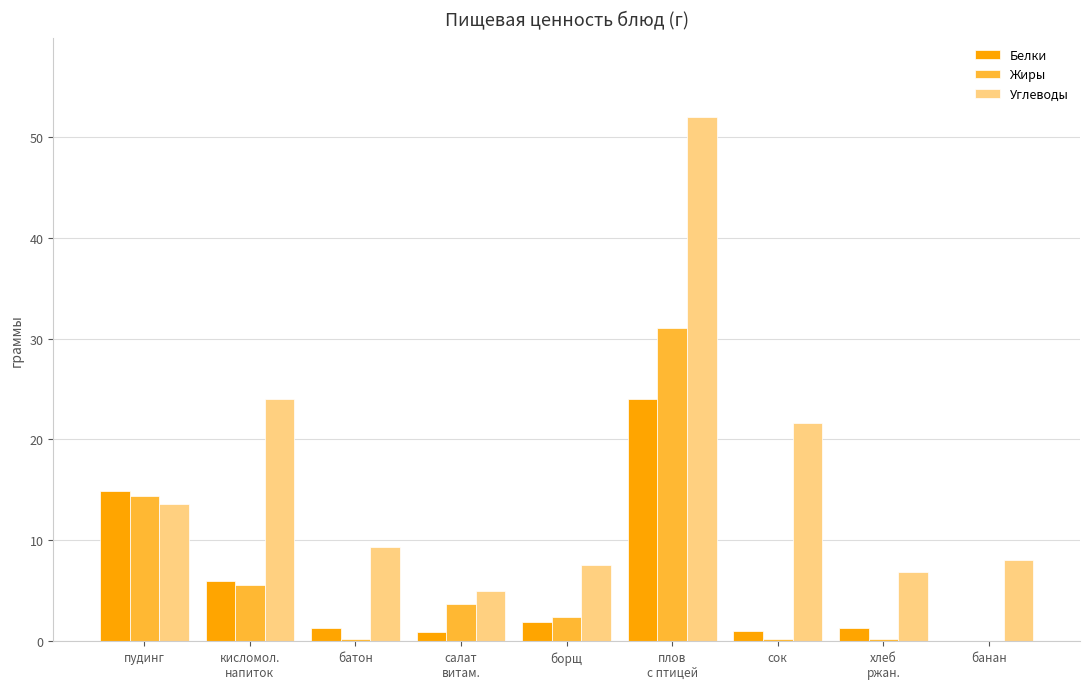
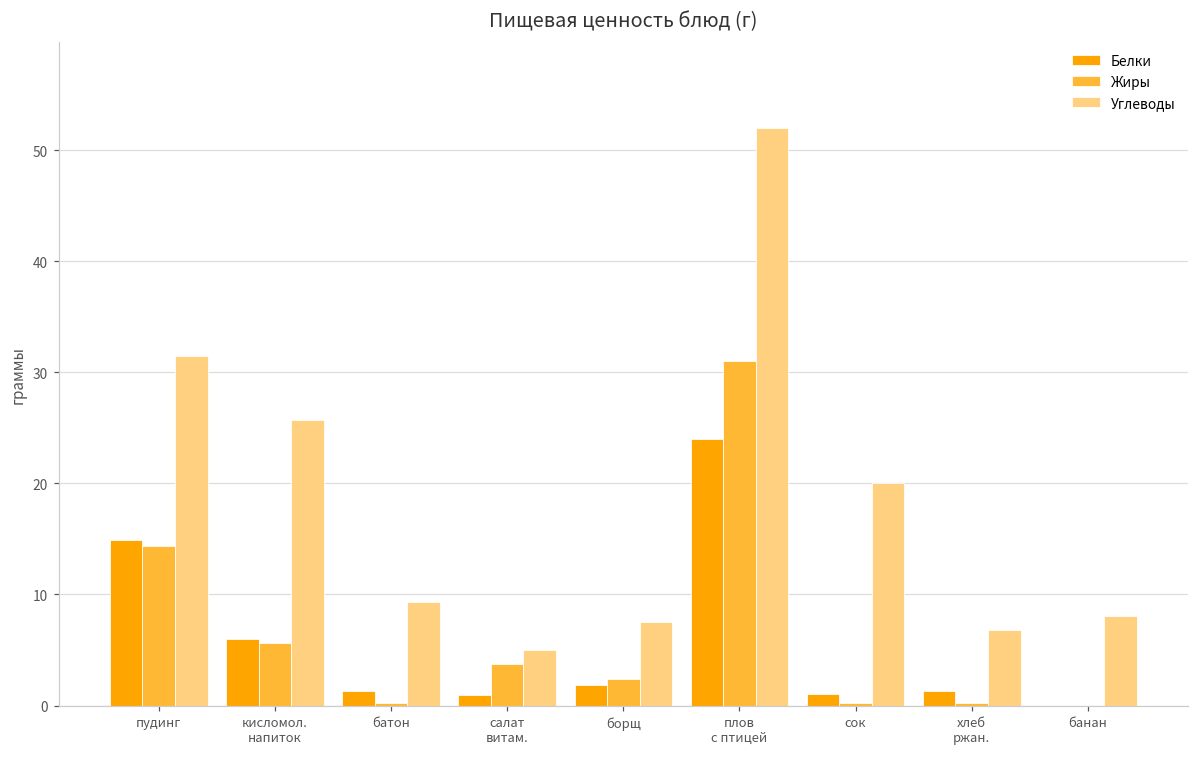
Углеводы, пудинг: 13.6 -> 31.5
Углеводы, кисломол. напиток: 24.0 -> 25.7
Углеводы, сок: 21.6 -> 20.0
